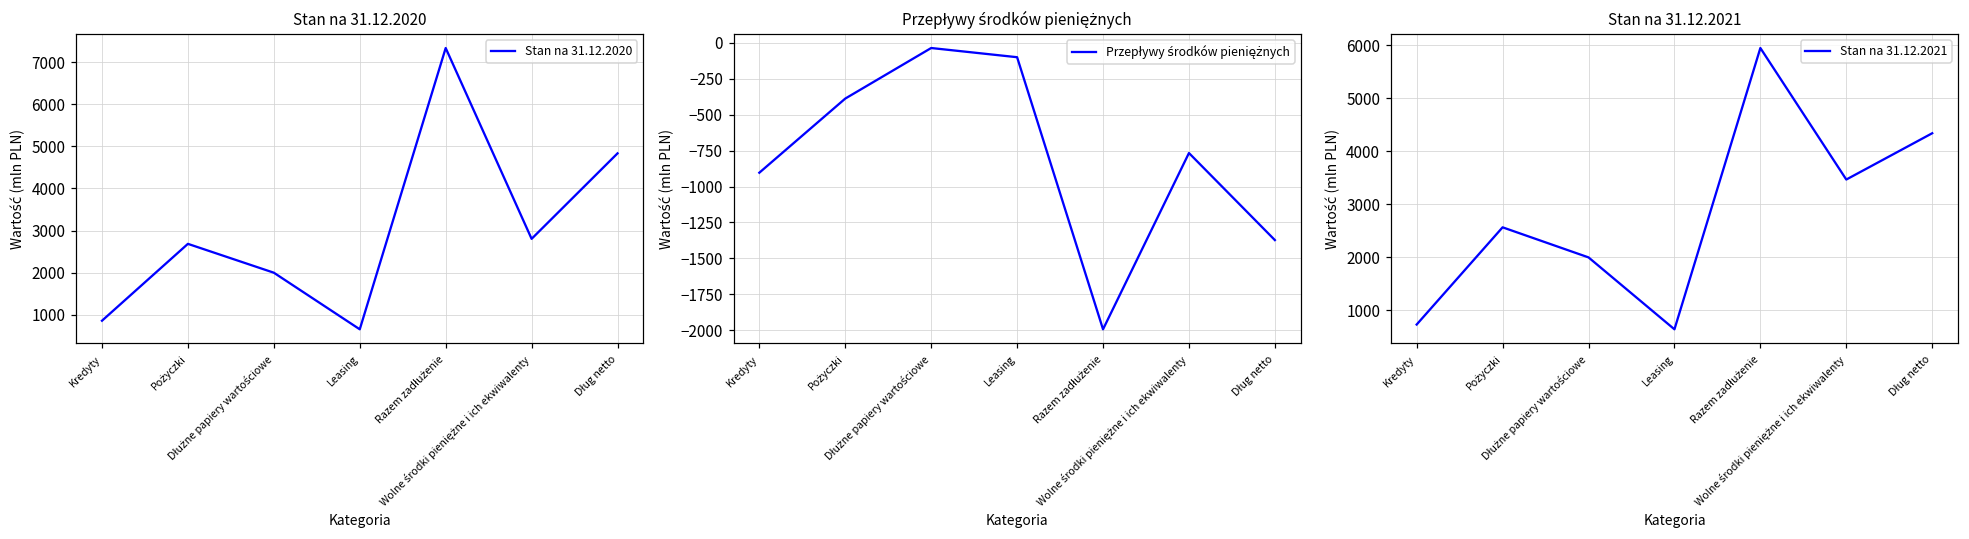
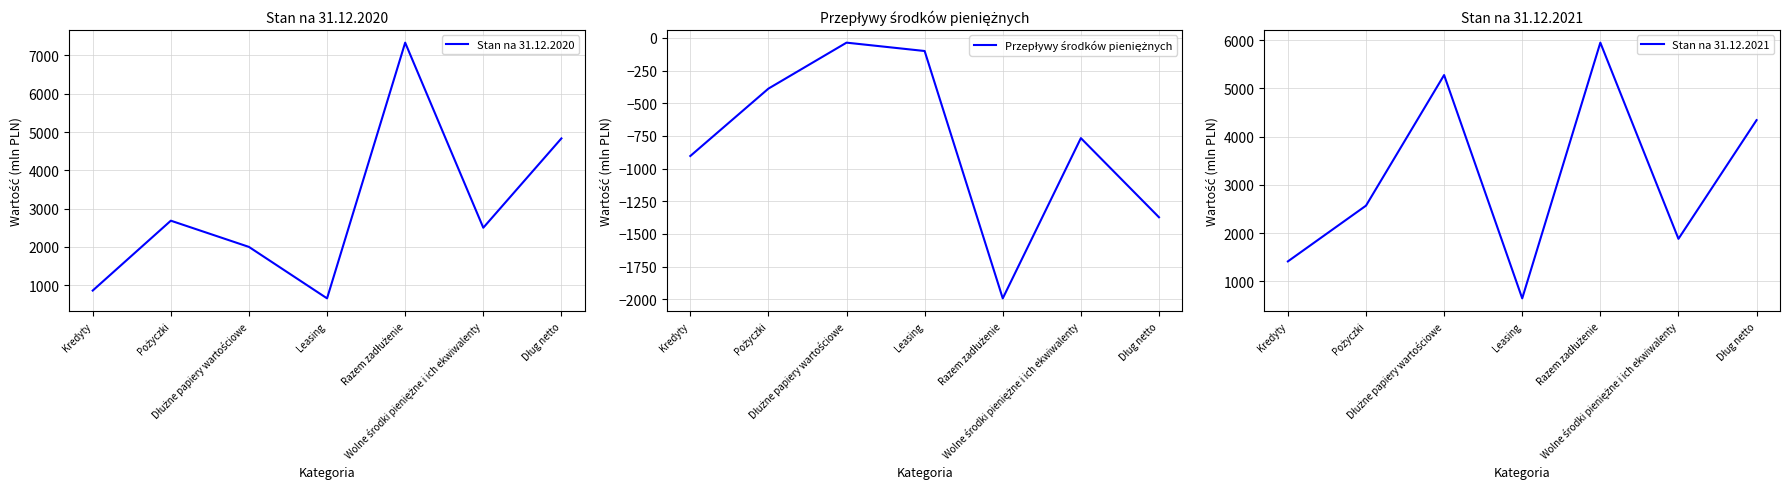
Stan na 31.12.2020, Wolne środki pieniężne i ich ekwiwalenty: 2800 -> 2500
Stan na 31.12.2021, Kredyty: 700 -> 1400
Stan na 31.12.2021, Dłużne papiery wartościowe: 2000 -> 5300
Stan na 31.12.2021, Wolne środki pieniężne i ich ekwiwalenty: 3500 -> 1900
